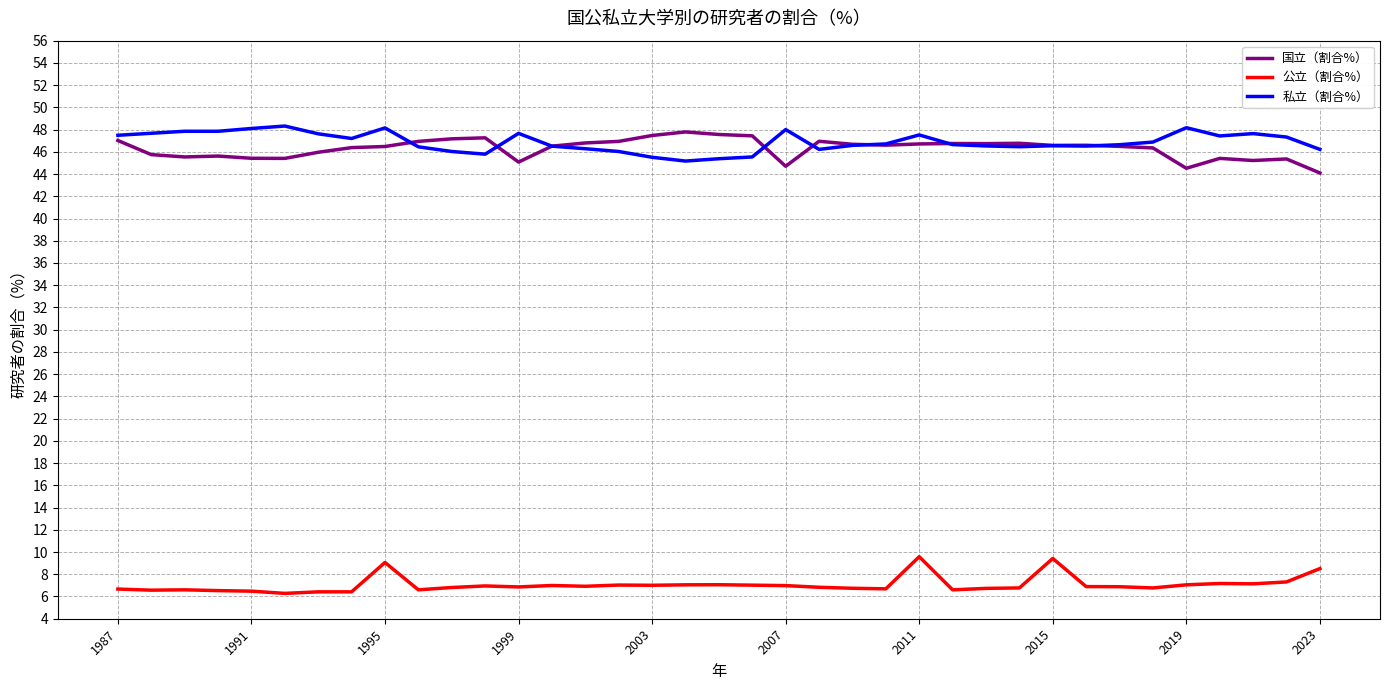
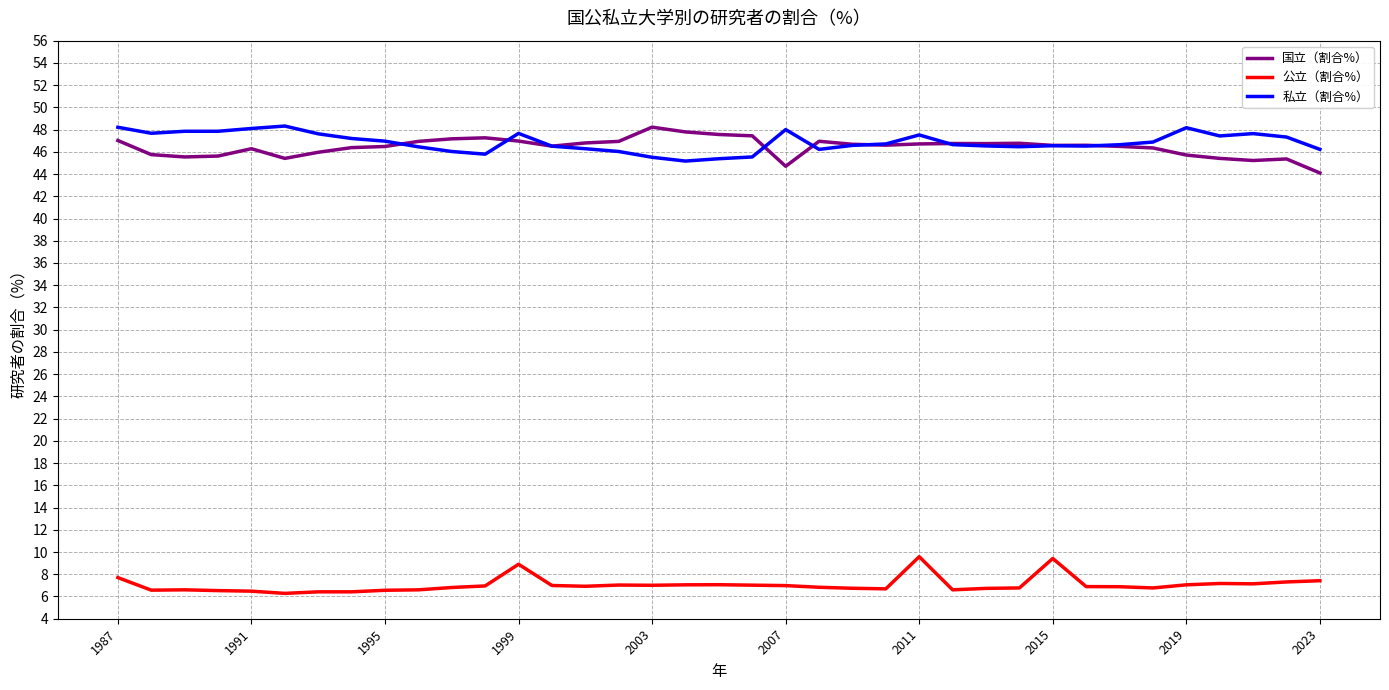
公立（割合%）, 1987: 6.7 -> 7.7
私立（割合%）, 1987: 47.5 -> 48.2
国立（割合%）, 1991: 45.4 -> 46.3
公立（割合%）, 1995: 9.1 -> 6.6
私立（割合%）, 1995: 48.2 -> 47.0
国立（割合%）, 1999: 45.1 -> 47.0
公立（割合%）, 1999: 6.9 -> 8.9
国立（割合%）, 2003: 47.5 -> 48.2
国立（割合%）, 2019: 44.5 -> 45.7
公立（割合%）, 2023: 8.5 -> 7.4
